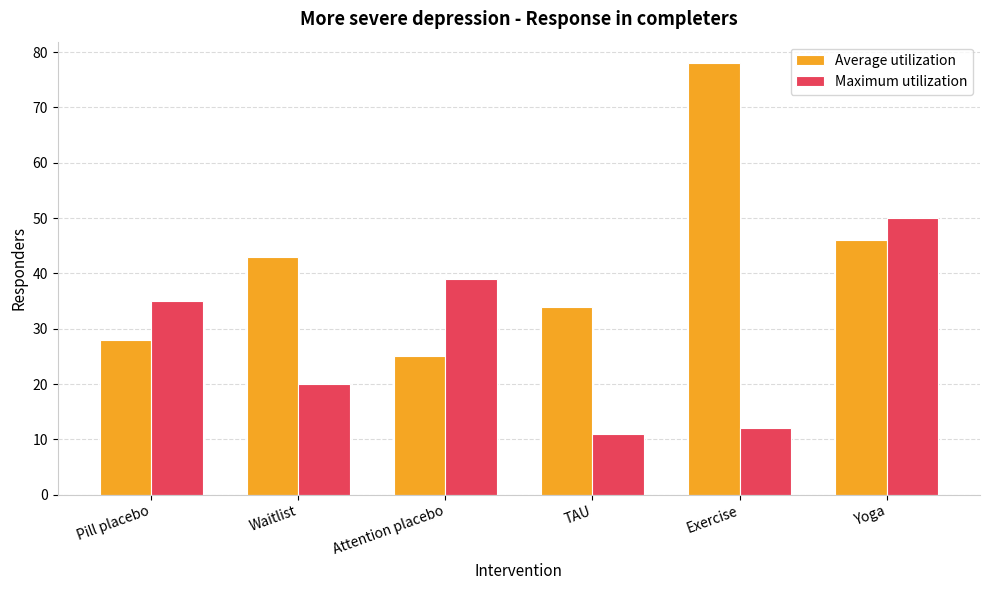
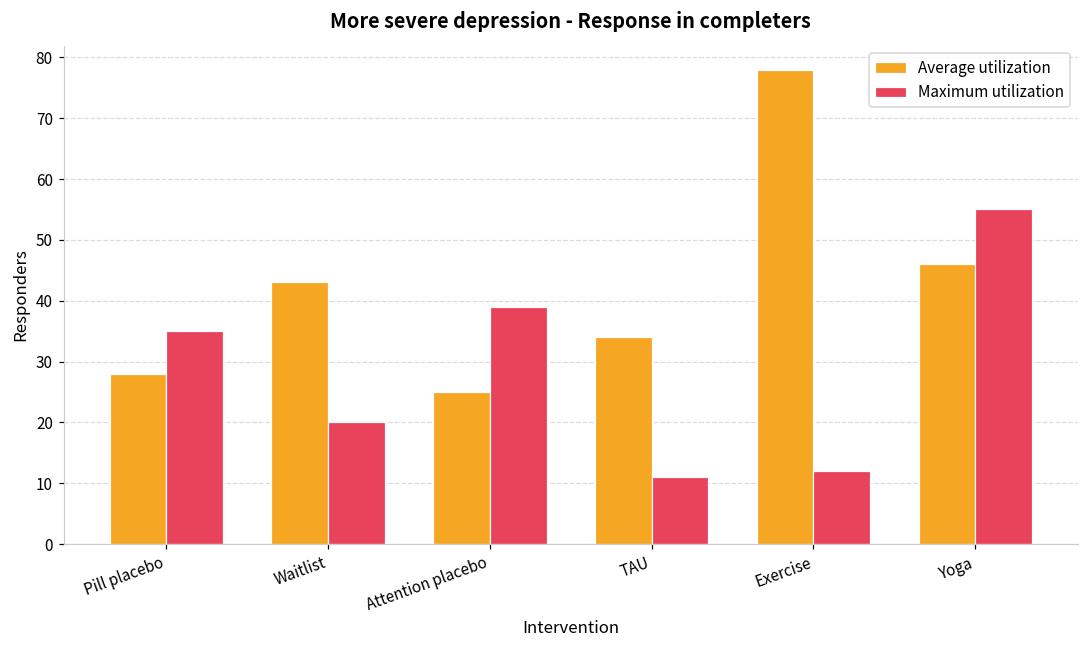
Maximum utilization, Yoga: 50 -> 55
